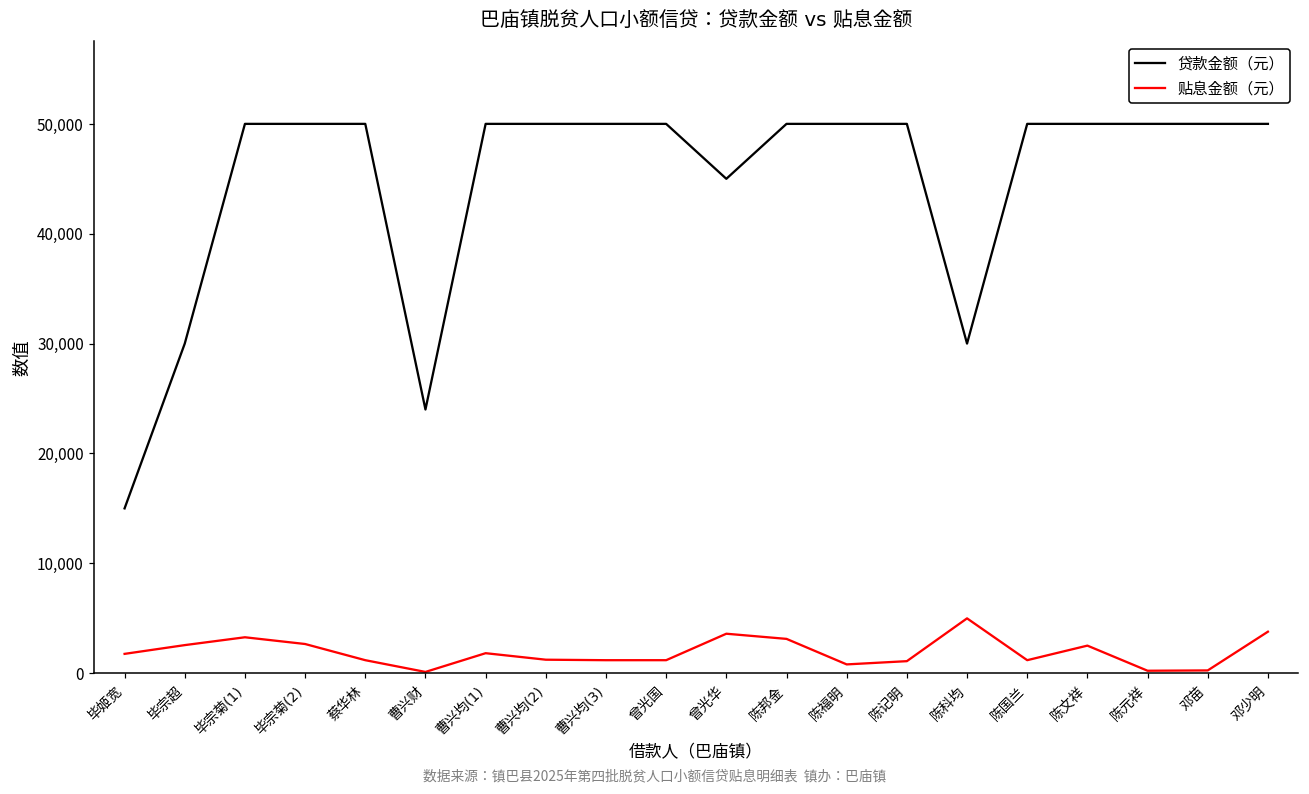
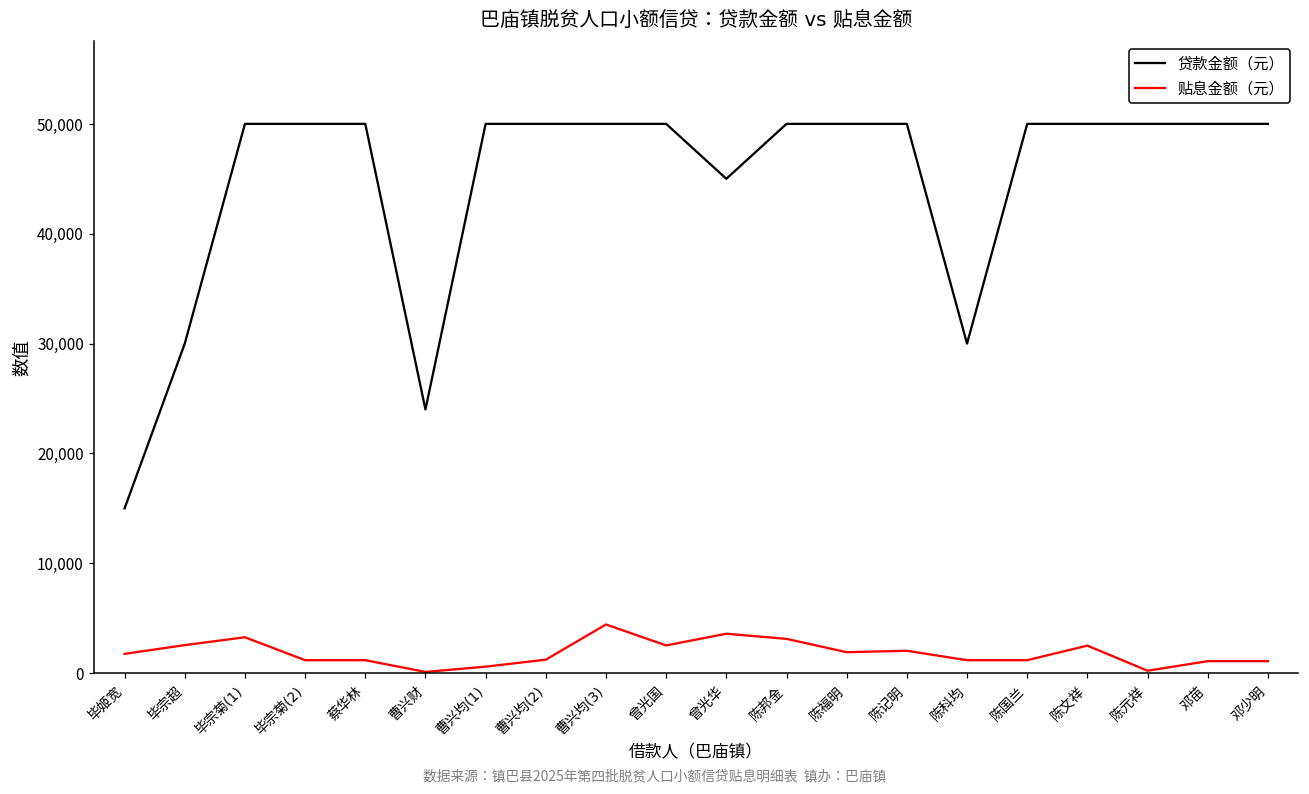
贴息金额（元）, 毕宗菊(2): 3,000 -> 1,000
贴息金额（元）, 曹兴均(1): 2,000 -> 1,000
贴息金额（元）, 曹兴均(3): 1,000 -> 4,000
贴息金额（元）, 曾光国: 1,000 -> 3,000
贴息金额（元）, 陈福明: 1,000 -> 2,000
贴息金额（元）, 陈记明: 1,000 -> 2,000
贴息金额（元）, 陈科均: 5,000 -> 1,000
贴息金额（元）, 邓苗: 0 -> 1,000
贴息金额（元）, 邓少明: 4,000 -> 1,000
